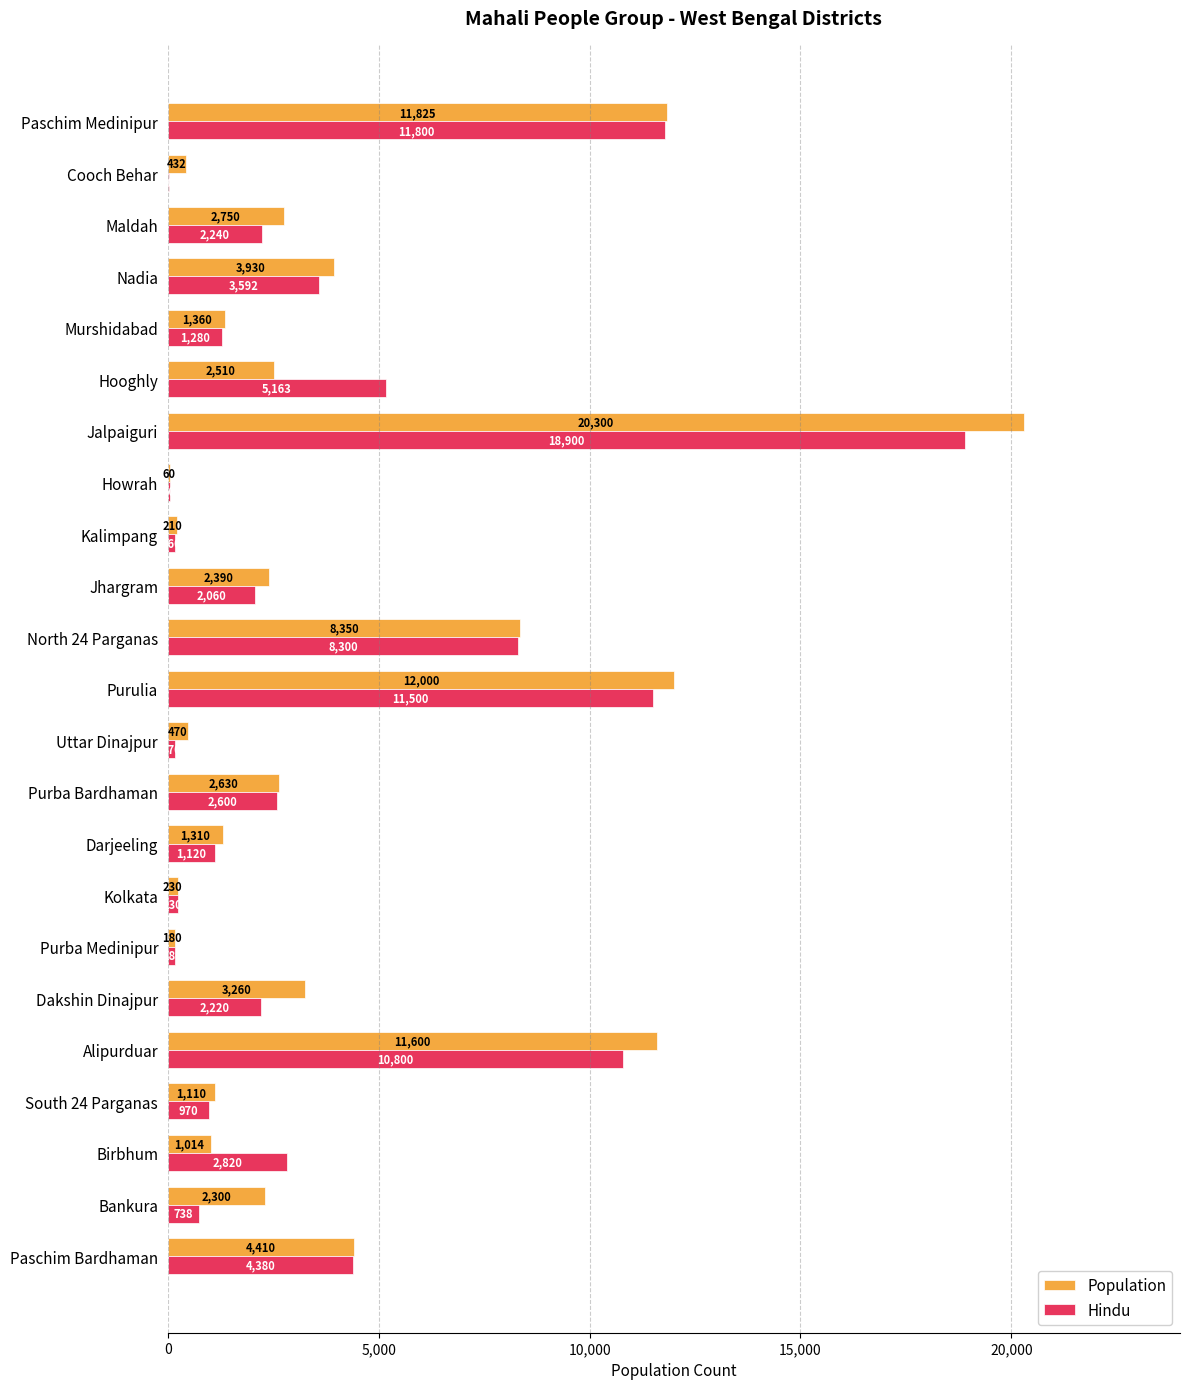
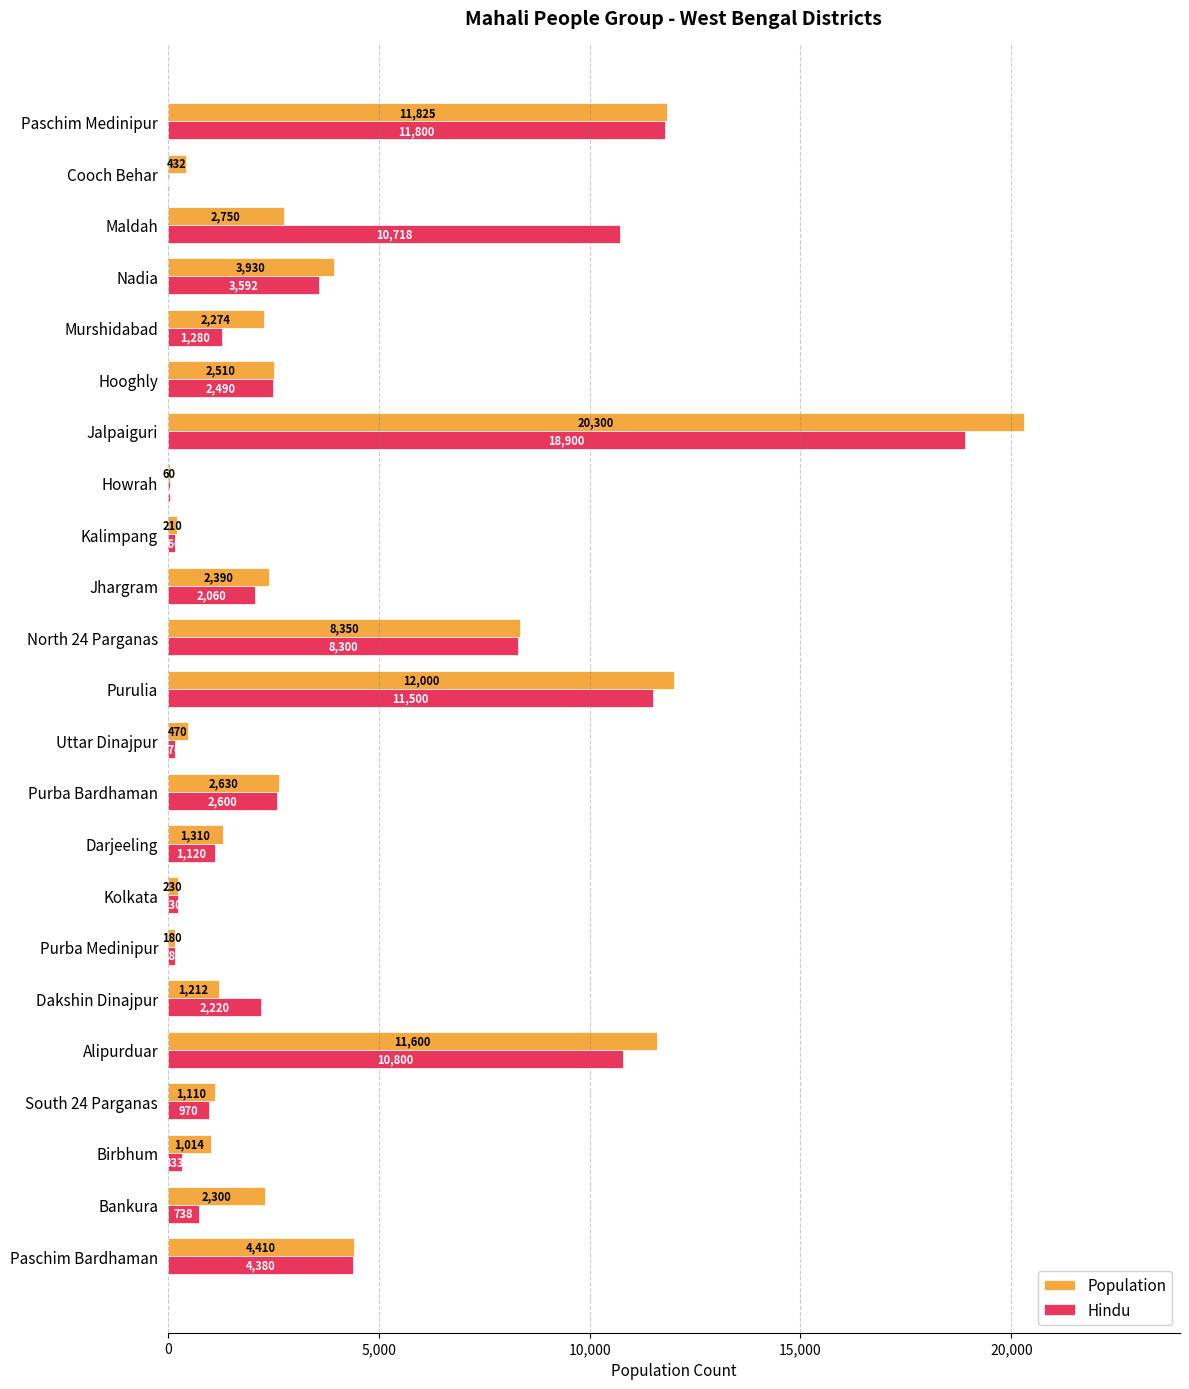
Hindu, Maldah: 2,240 -> 10,718
Population, Murshidabad: 1,360 -> 2,274
Hindu, Hooghly: 5,163 -> 2,490
Population, Dakshin Dinajpur: 3,260 -> 1,212
Hindu, Birbhum: 2,820 -> 333
